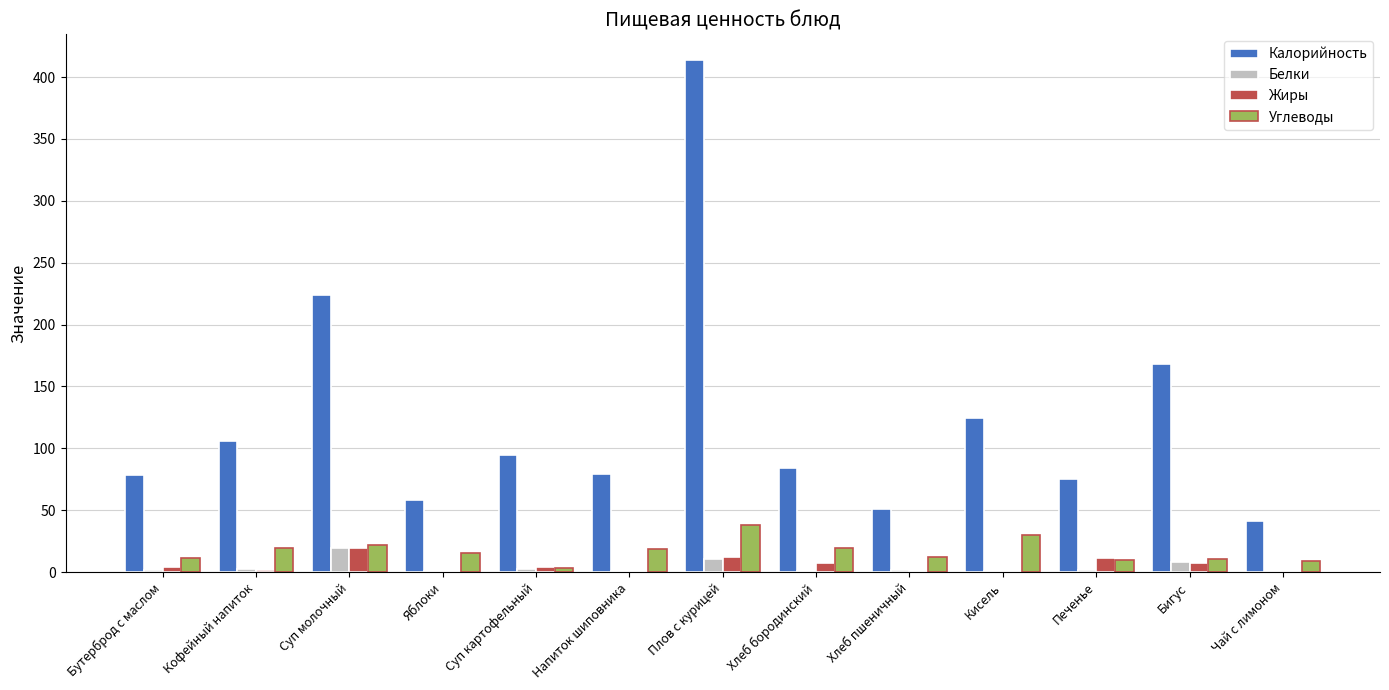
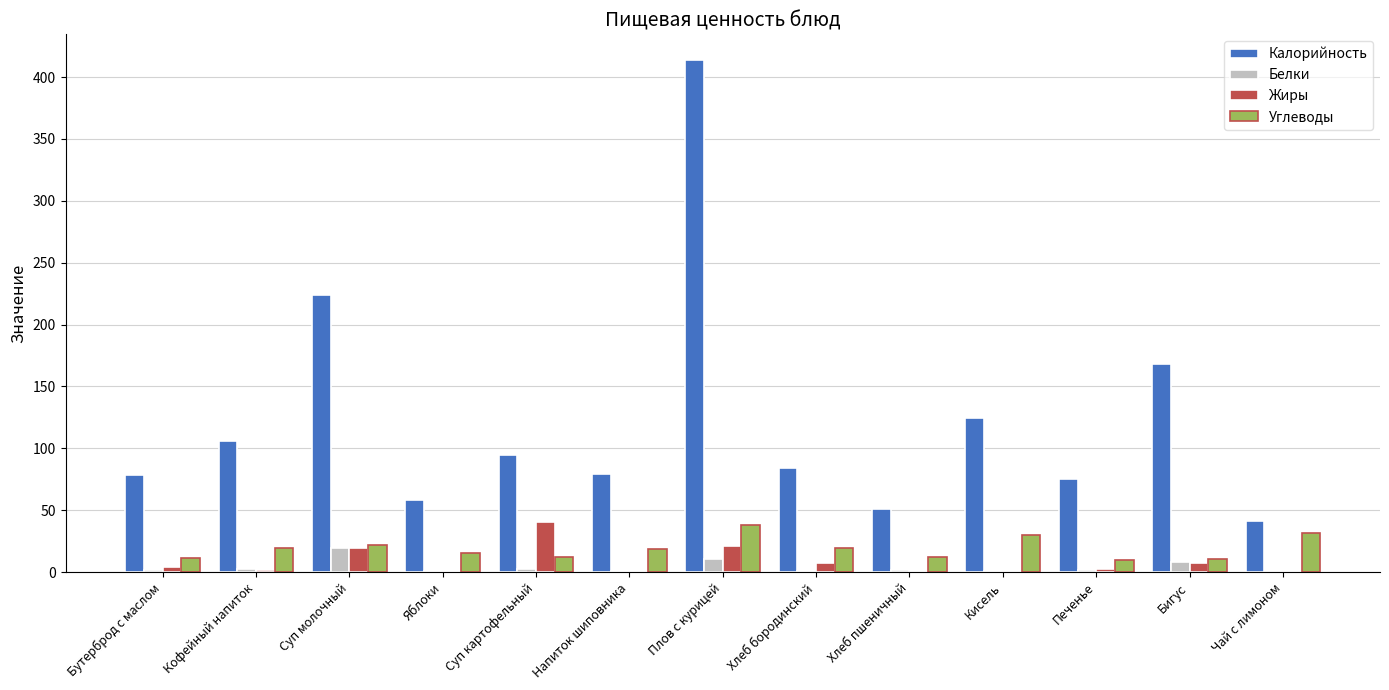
Жиры, Суп картофельный: 4 -> 41
Углеводы, Суп картофельный: 3 -> 12
Жиры, Плов с курицей: 12 -> 21
Жиры, Печенье: 11 -> 3
Углеводы, Чай с лимоном: 9 -> 32
